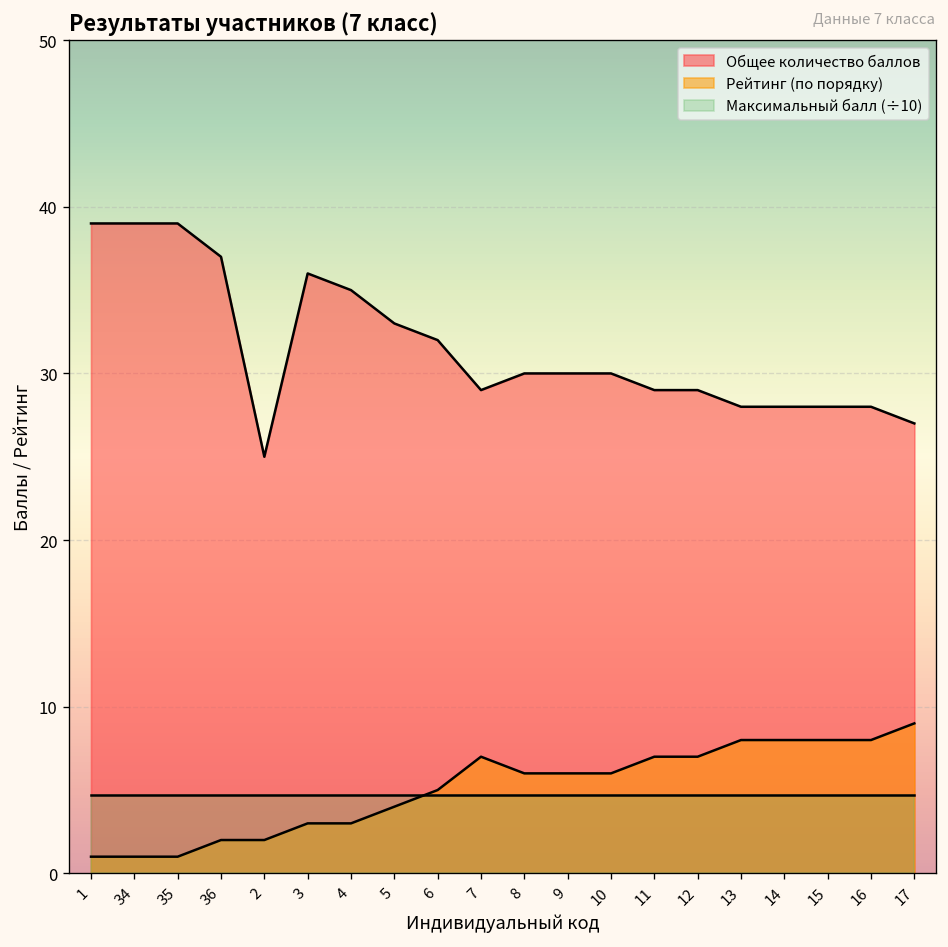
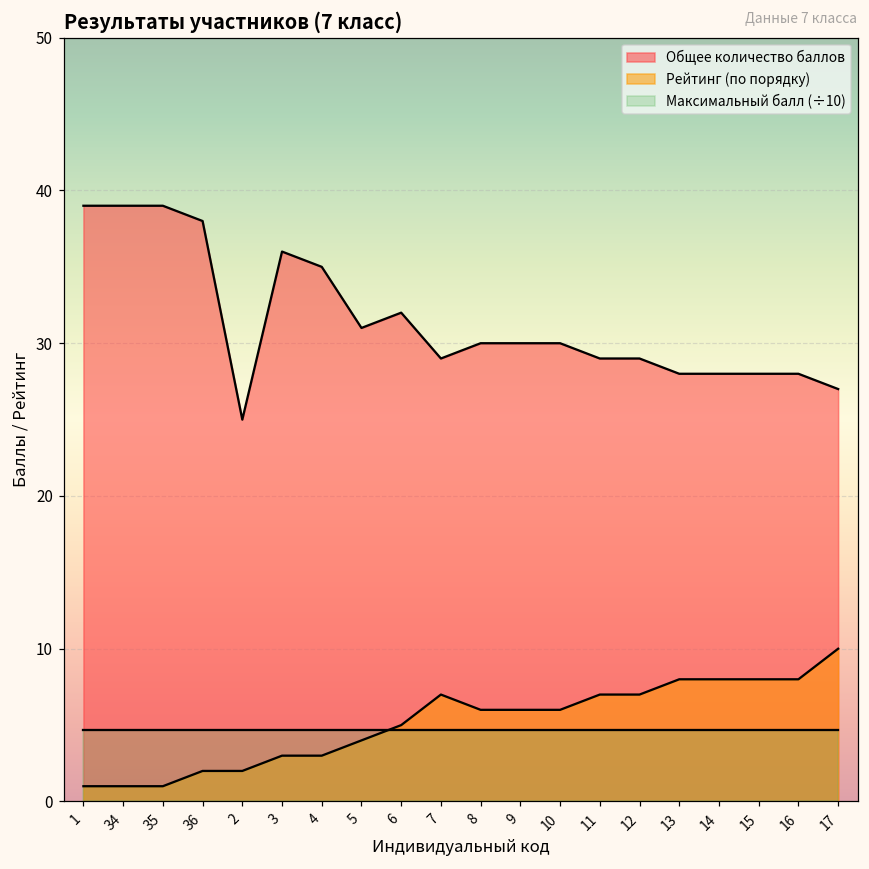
Общее количество баллов, 36: 37 -> 38
Общее количество баллов, 5: 33 -> 31
Рейтинг (по порядку), 17: 9 -> 10
